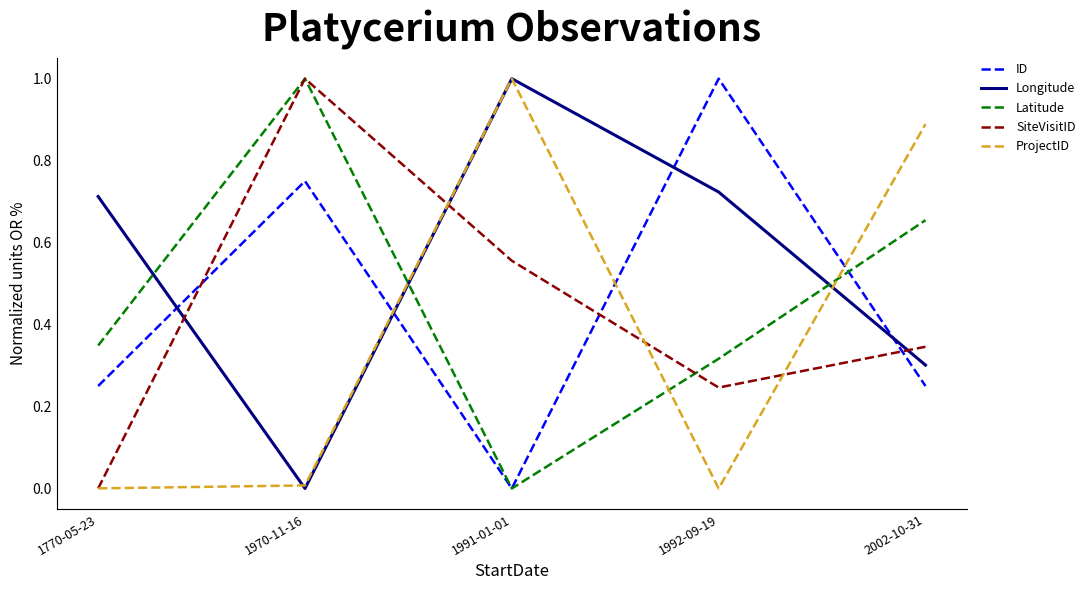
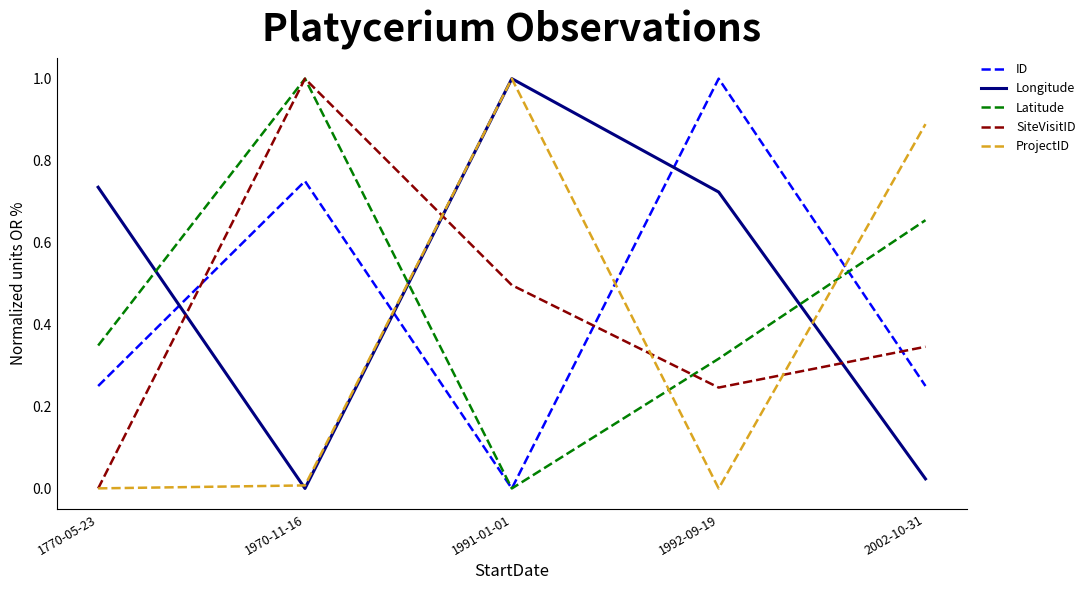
Longitude, 1770-05-23: 0.71 -> 0.74
SiteVisitID, 1991-01-01: 0.56 -> 0.50
Longitude, 2002-10-31: 0.30 -> 0.02
